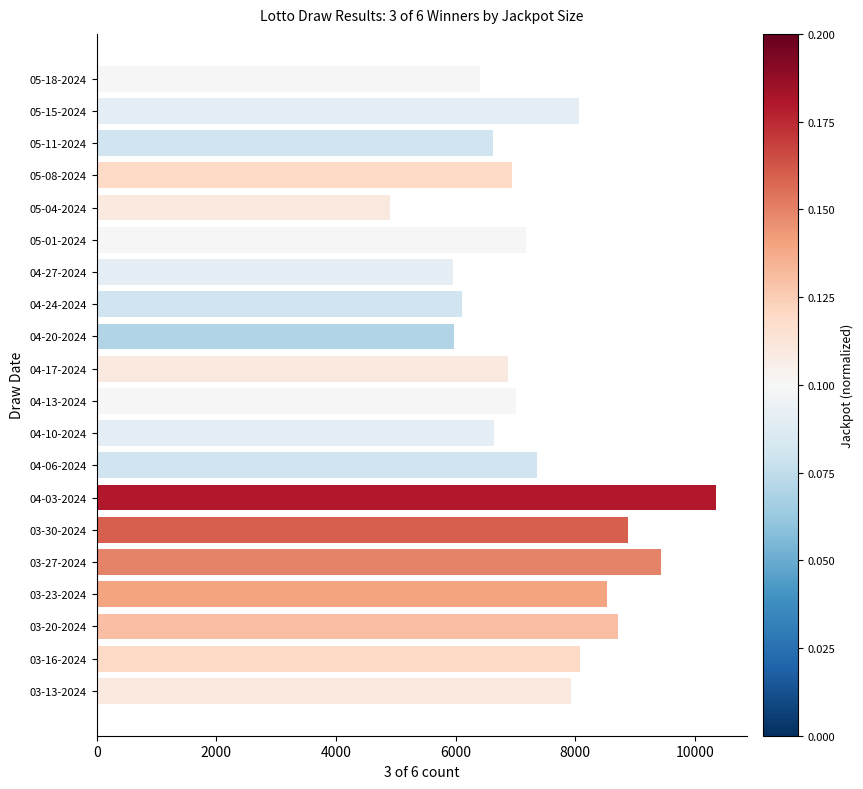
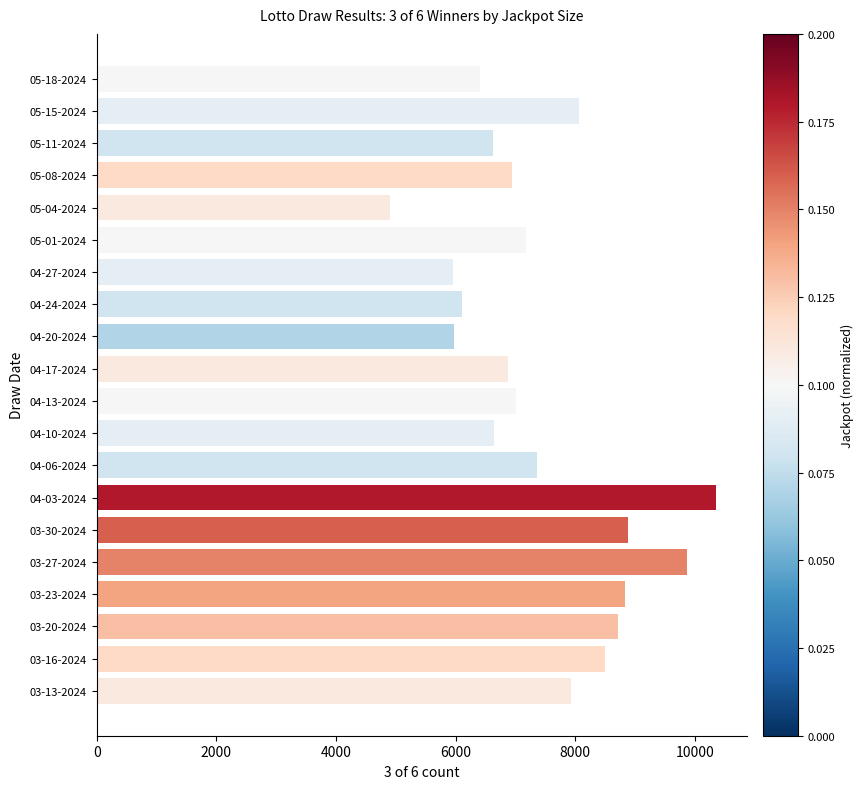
03-27-2024: 9400 -> 9900
03-23-2024: 8500 -> 8800
03-16-2024: 8100 -> 8500
